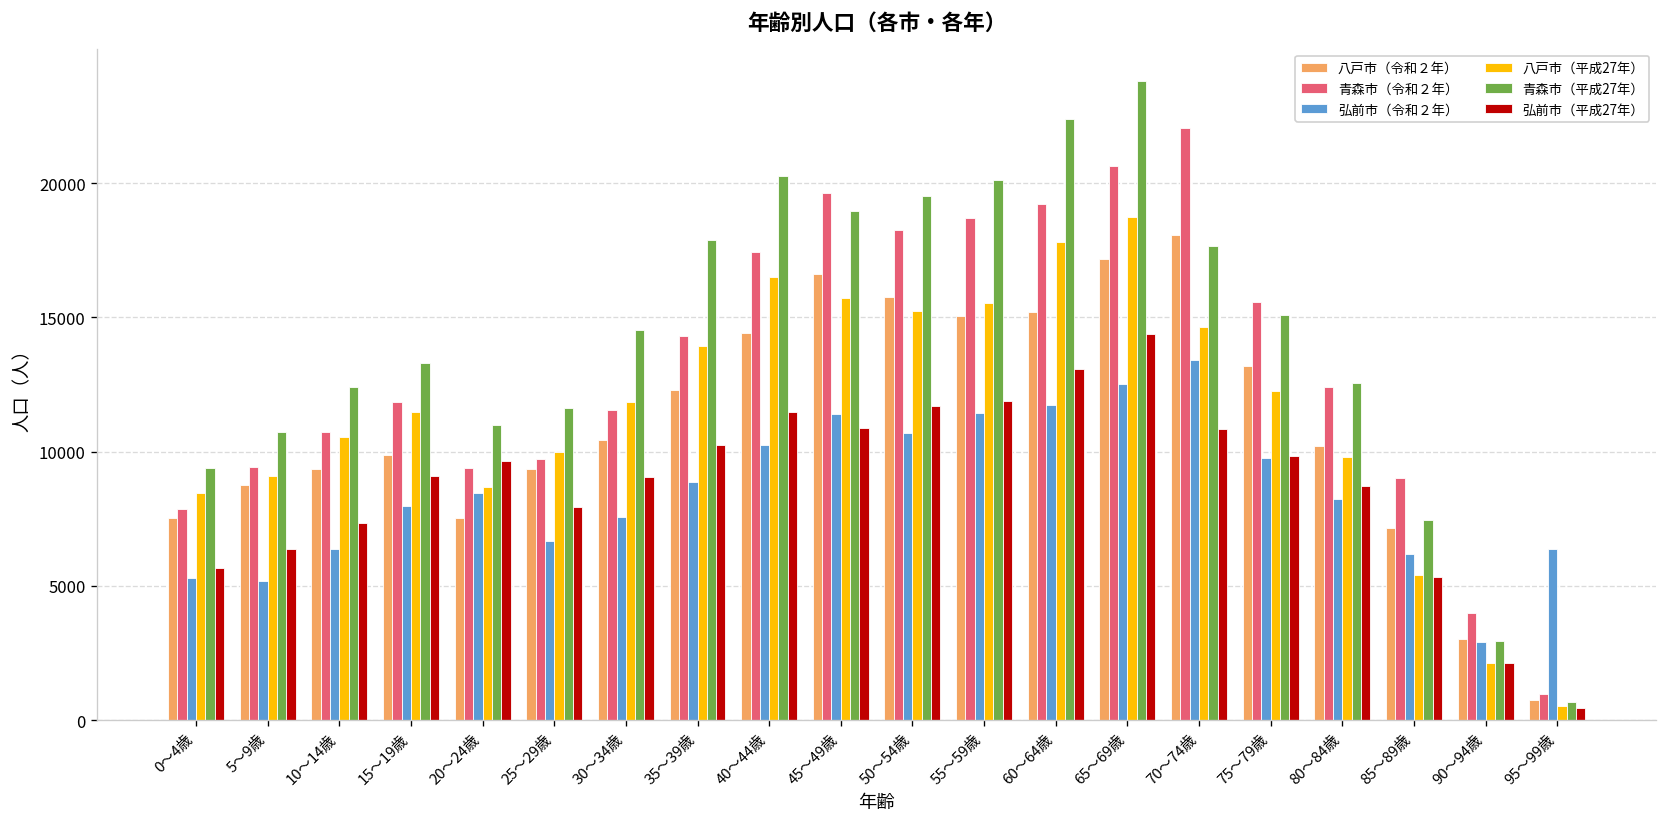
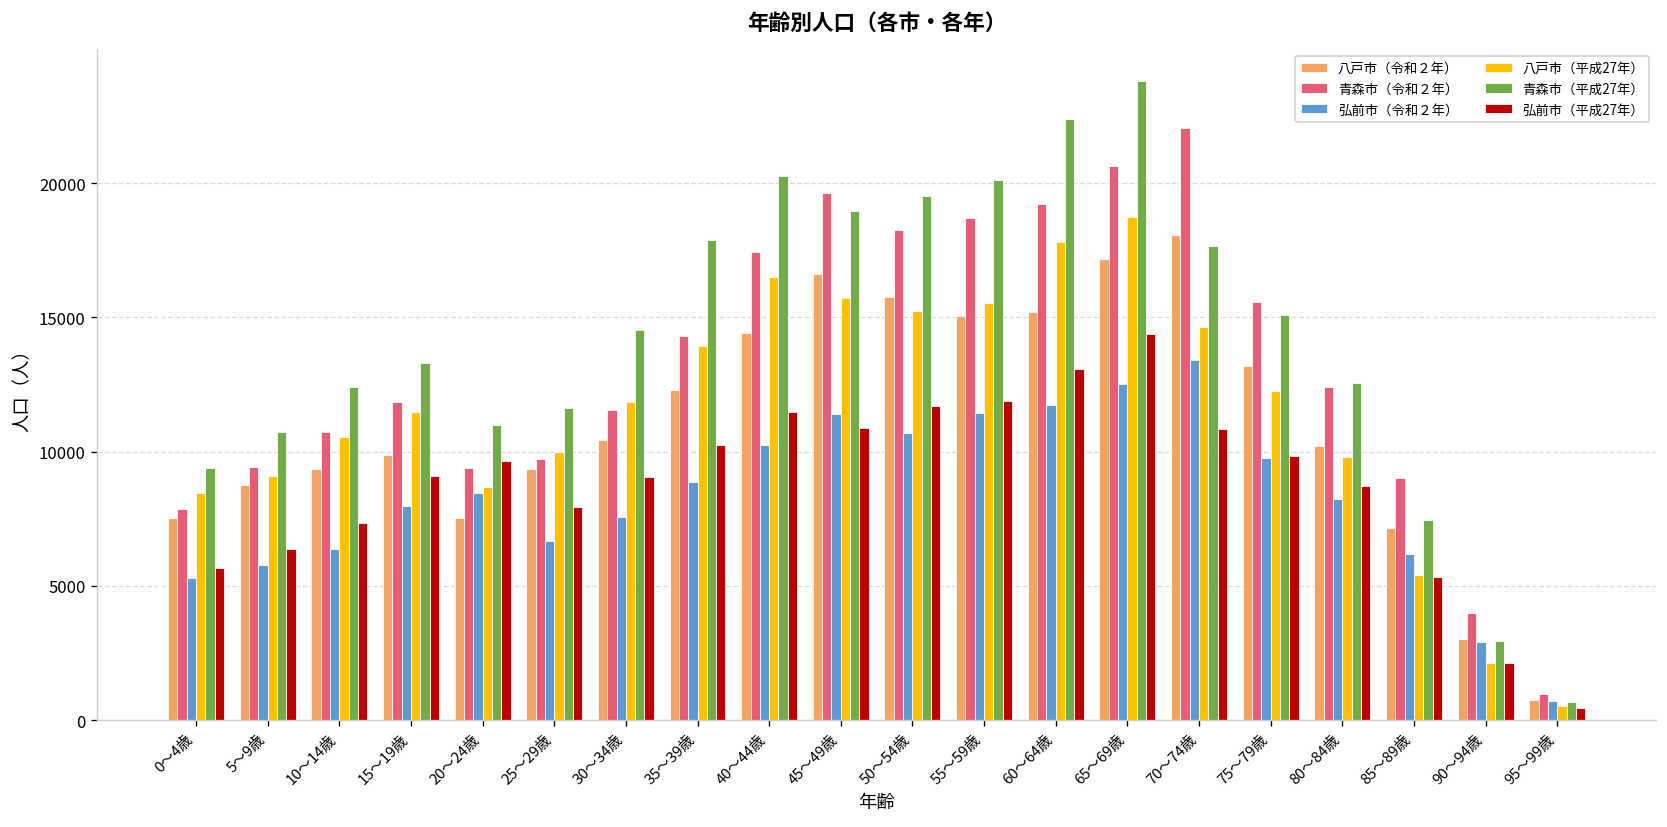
弘前市（令和２年）, 5～9歳: 5200 -> 5800
弘前市（令和２年）, 95～99歳: 6400 -> 700
